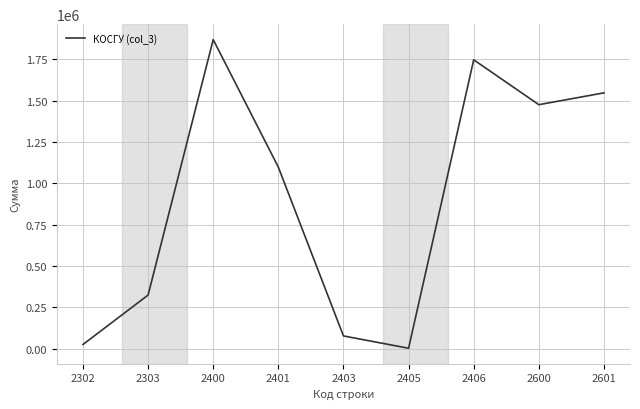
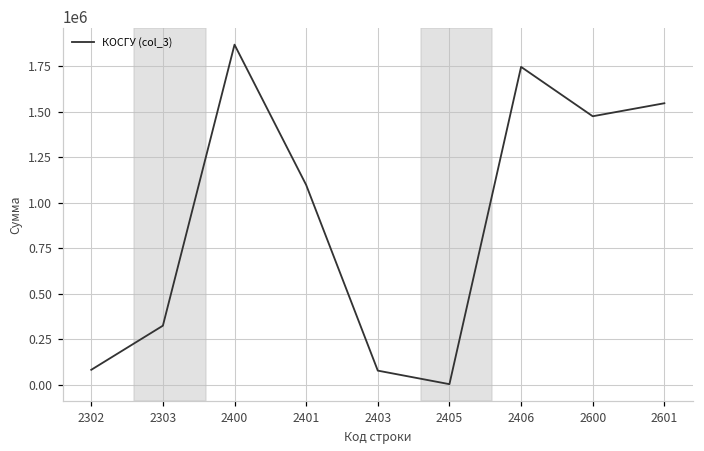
2302: 30000 -> 80000
